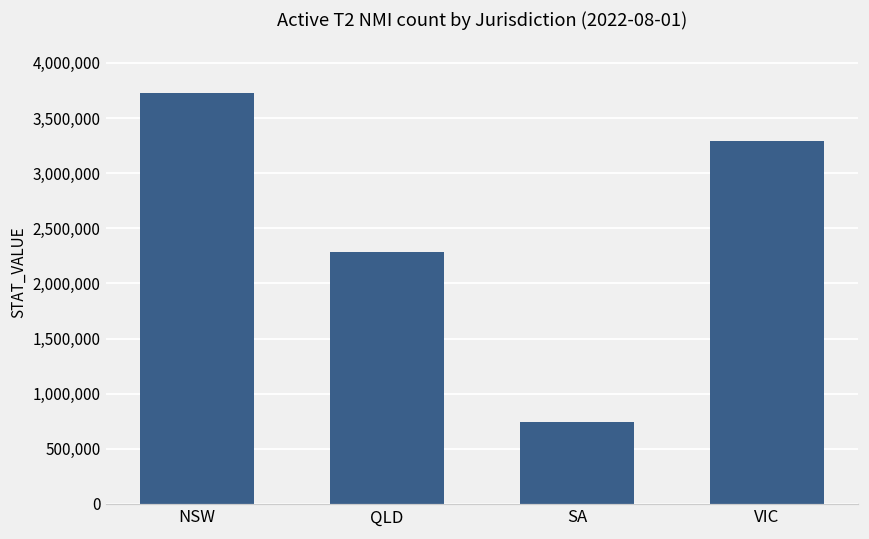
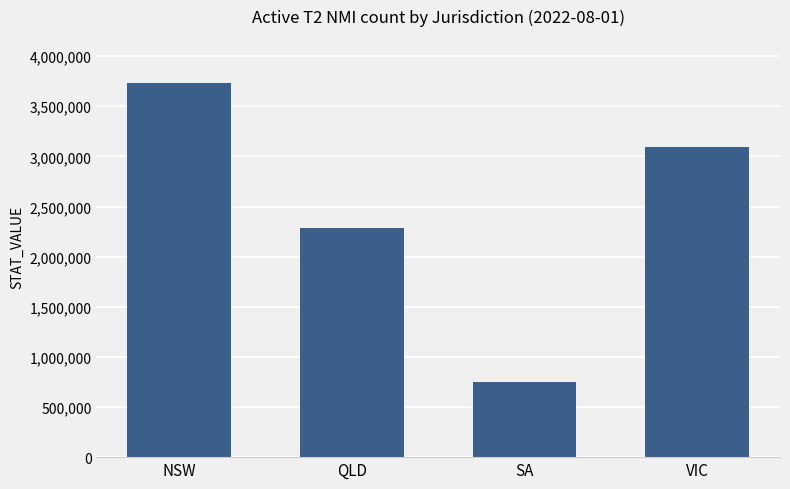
VIC: 3,290,000 -> 3,090,000
